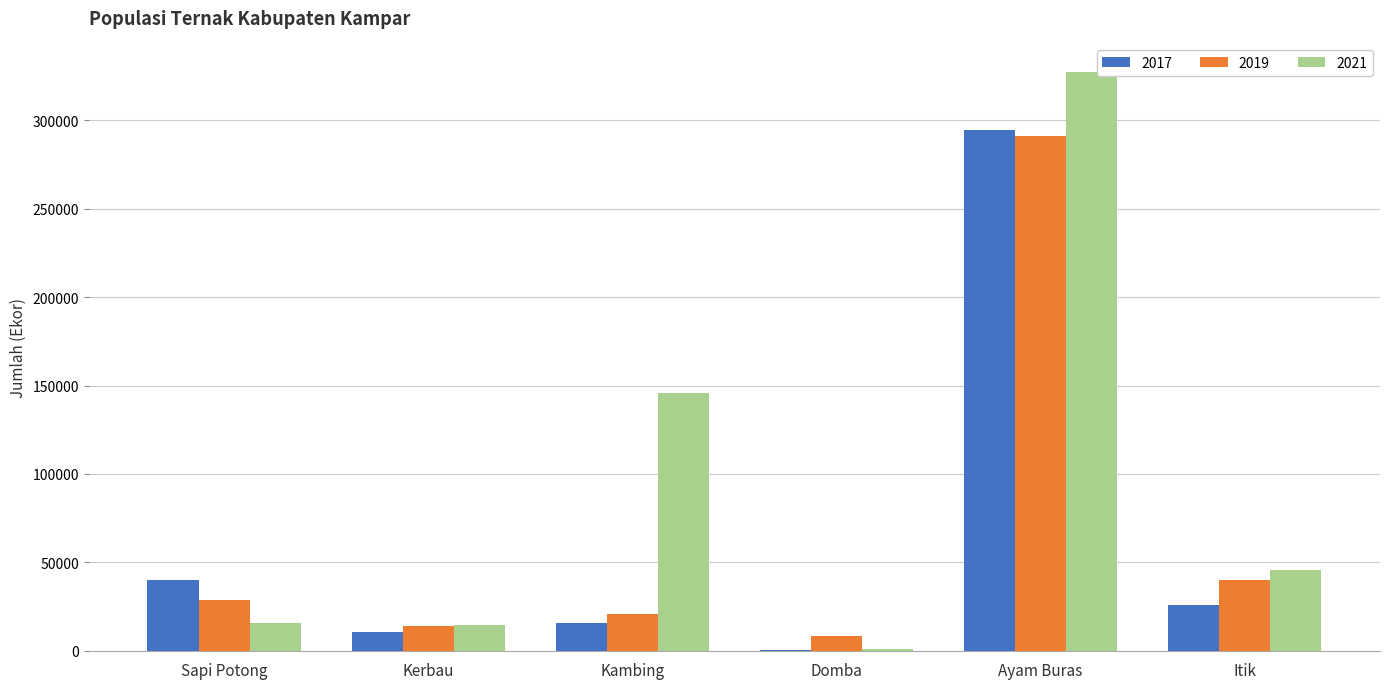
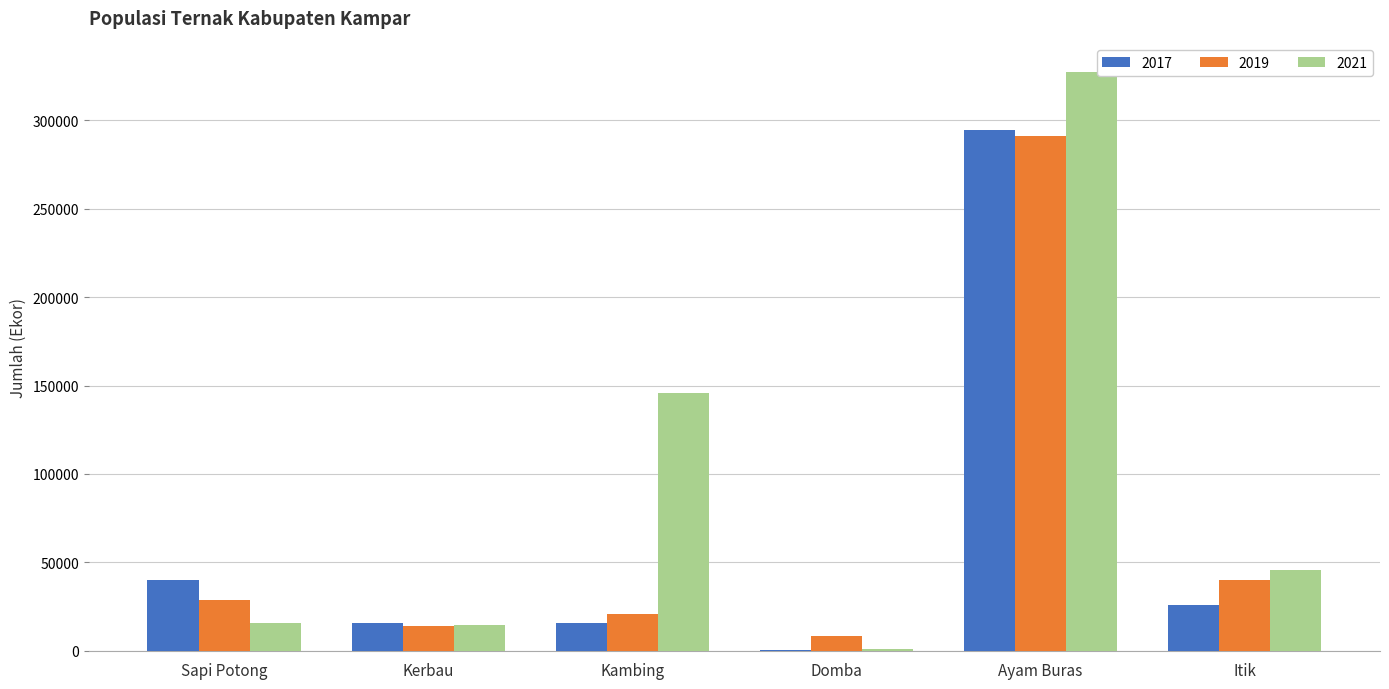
2017, Kerbau: 11000 -> 16000
